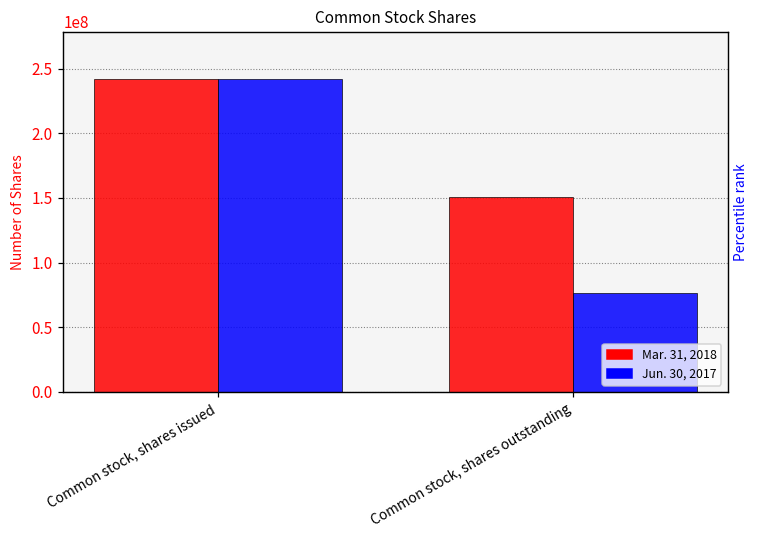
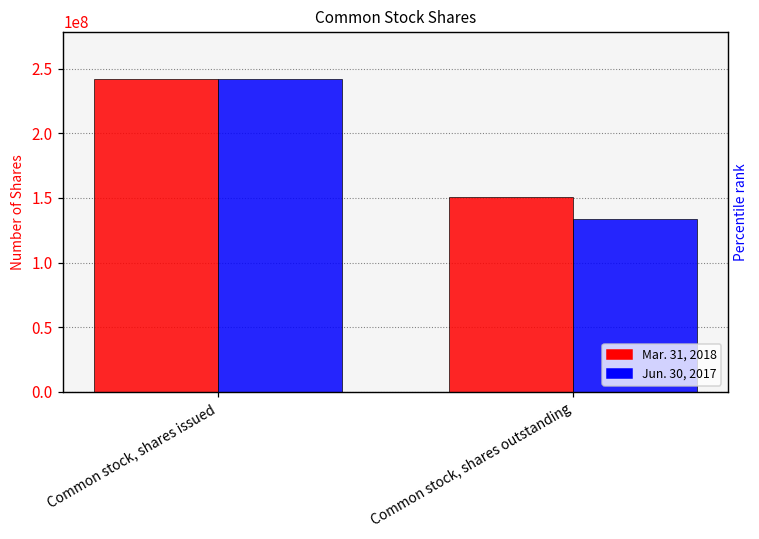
Jun. 30, 2017, Common stock, shares outstanding: 77000000 -> 134000000
